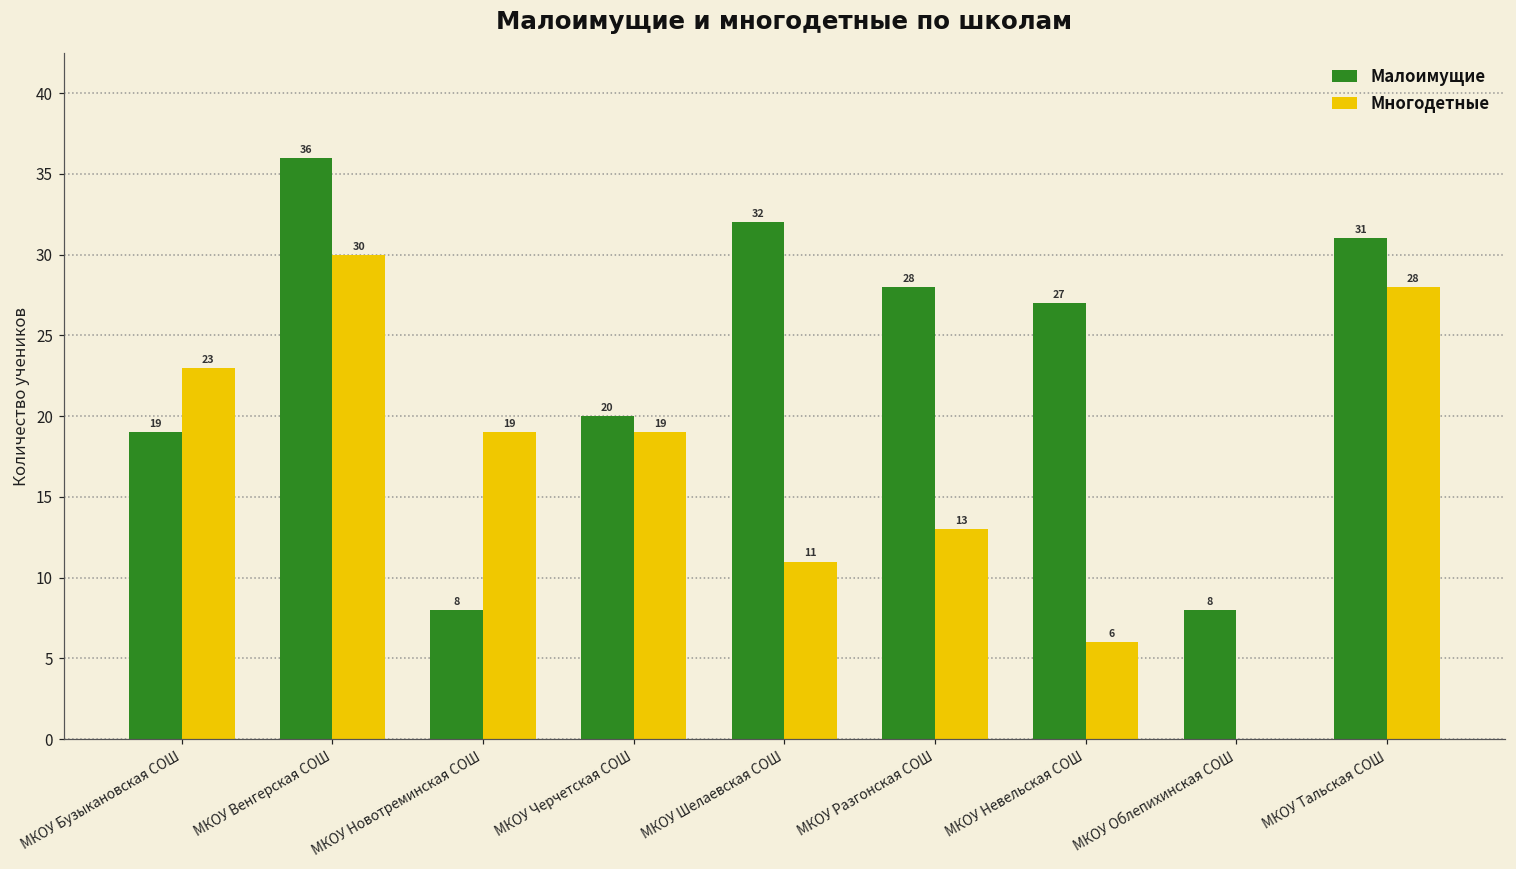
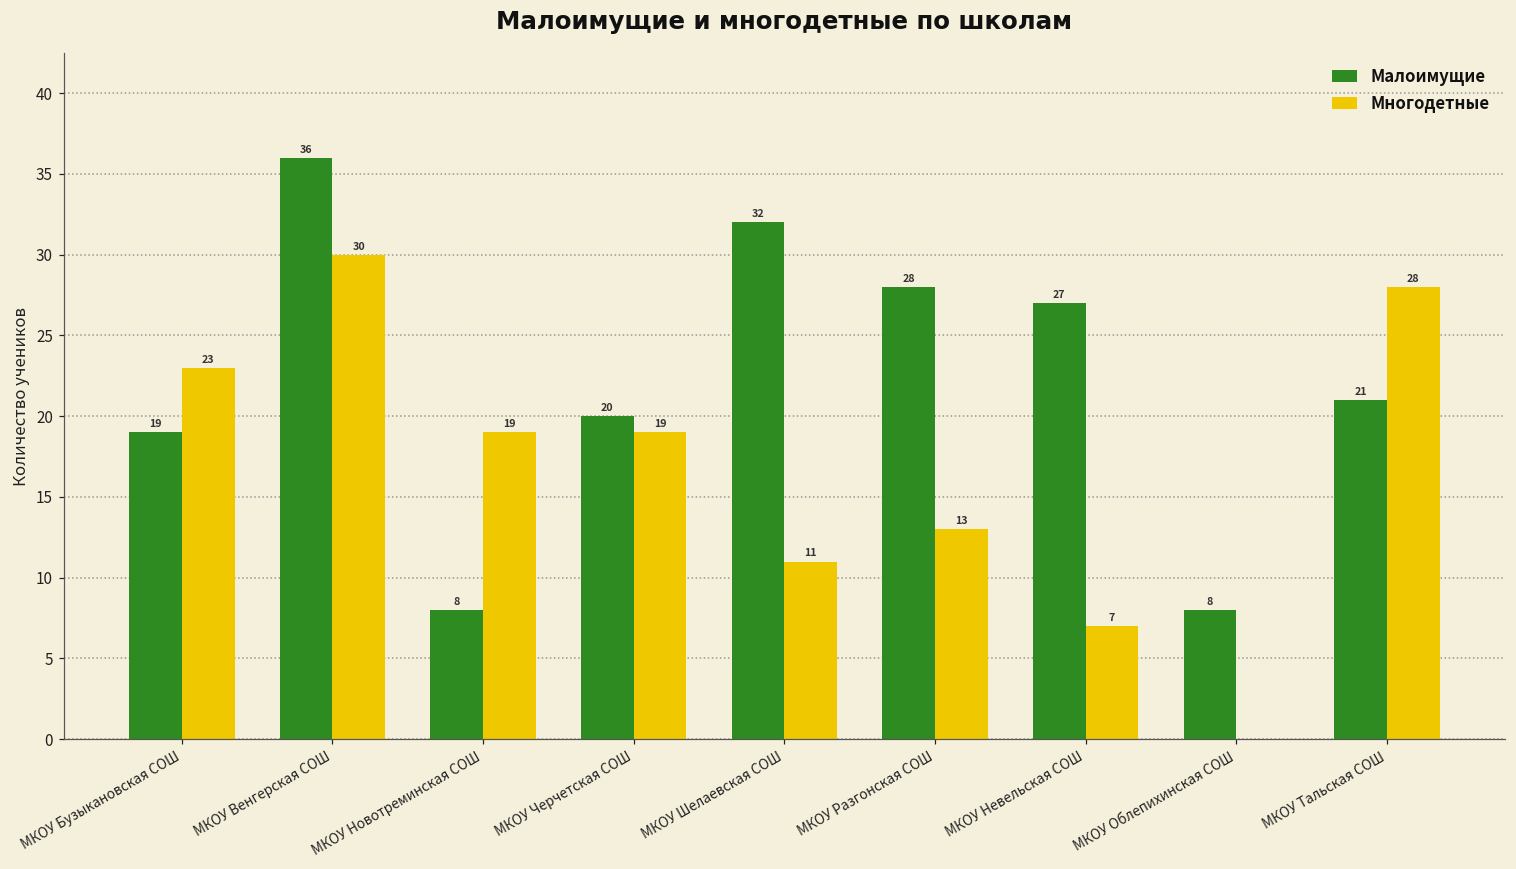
Многодетные, МКОУ Невельская СОШ: 6 -> 7
Малоимущие, МКОУ Тальская СОШ: 31 -> 21
